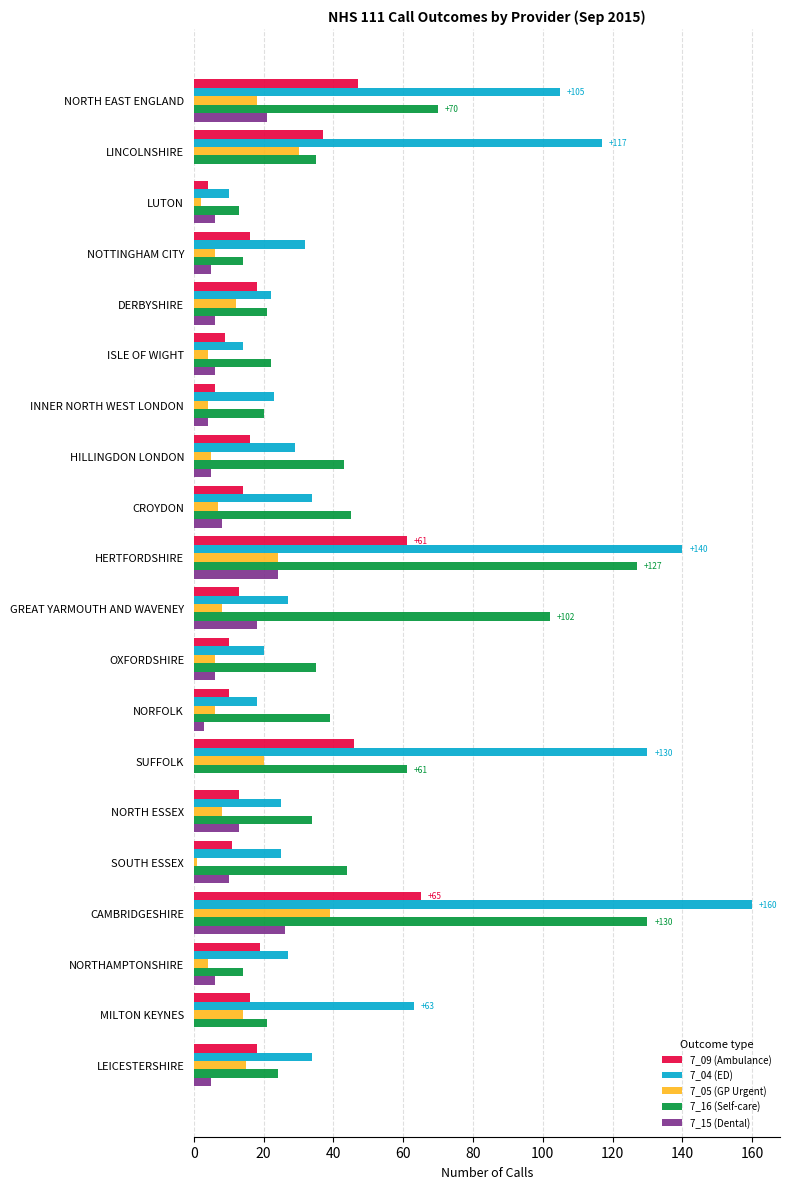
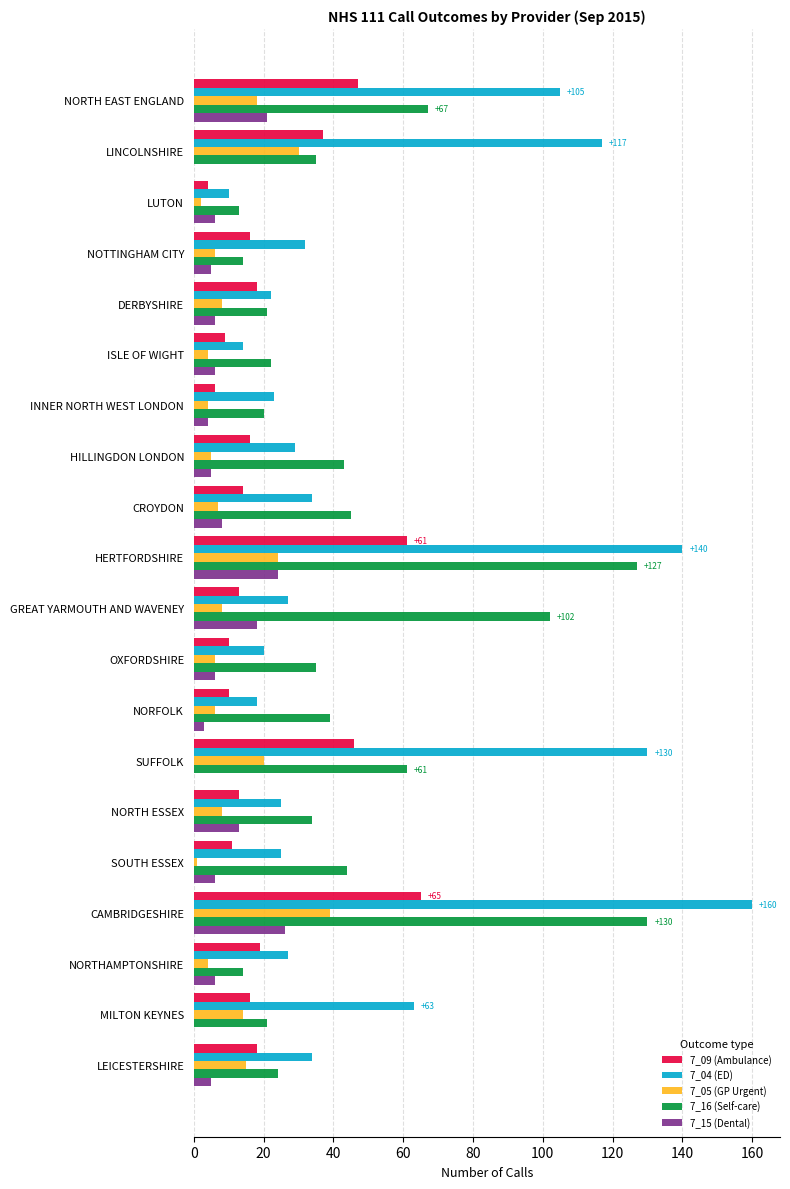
7_16 (Self-care), NORTH EAST ENGLAND: +70 -> +67
7_05 (GP Urgent), DERBYSHIRE: 12 -> 8
7_15 (Dental), SOUTH ESSEX: 10 -> 6
